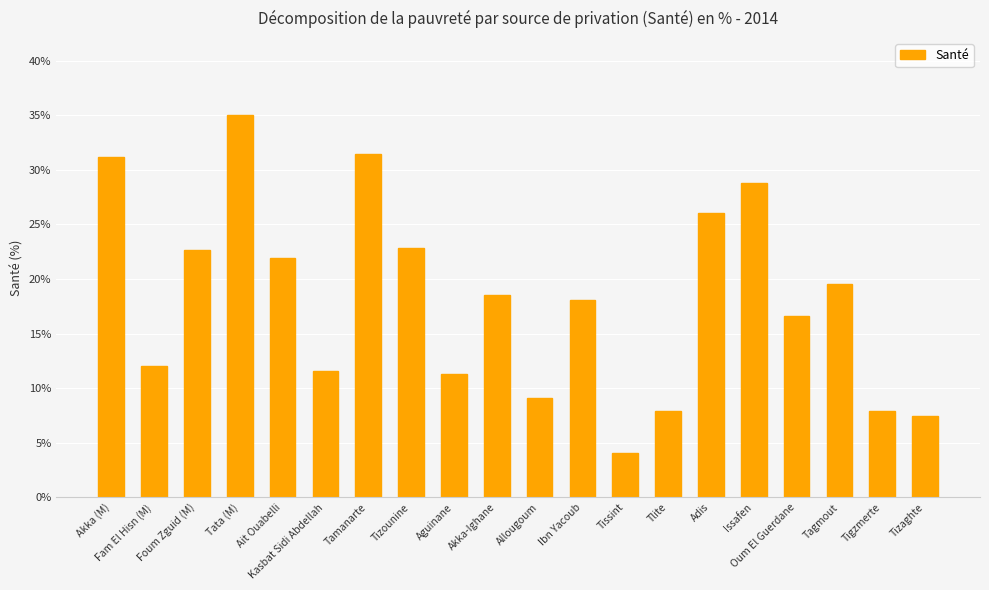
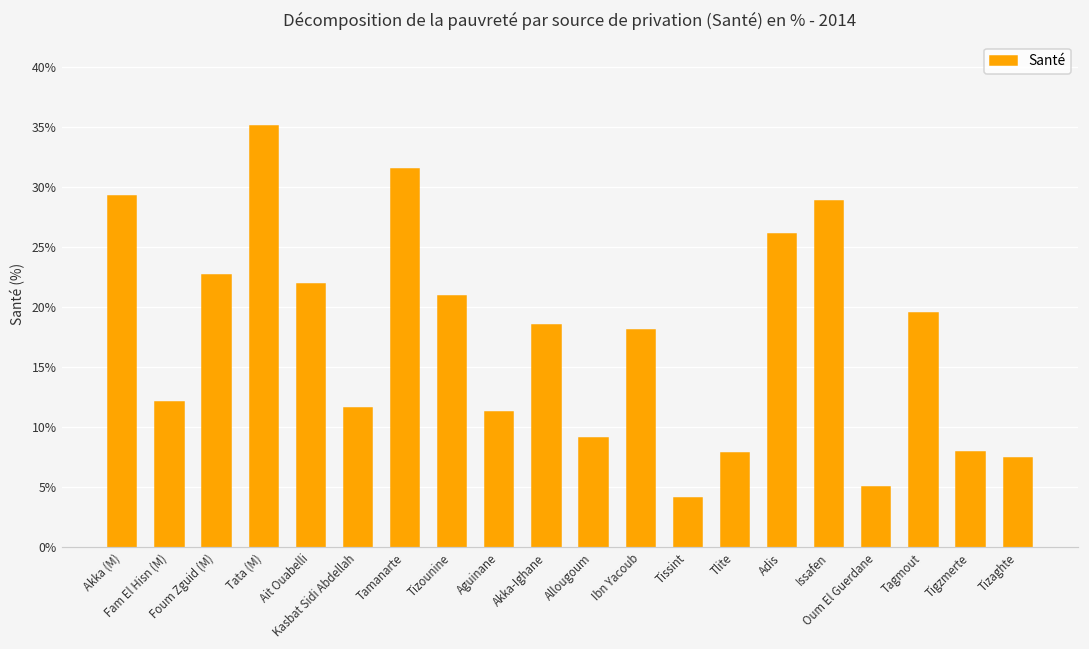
Akka (M): 31.2% -> 29.3%
Tizounine: 22.8% -> 20.9%
Oum El Guerdane: 16.6% -> 5.0%
